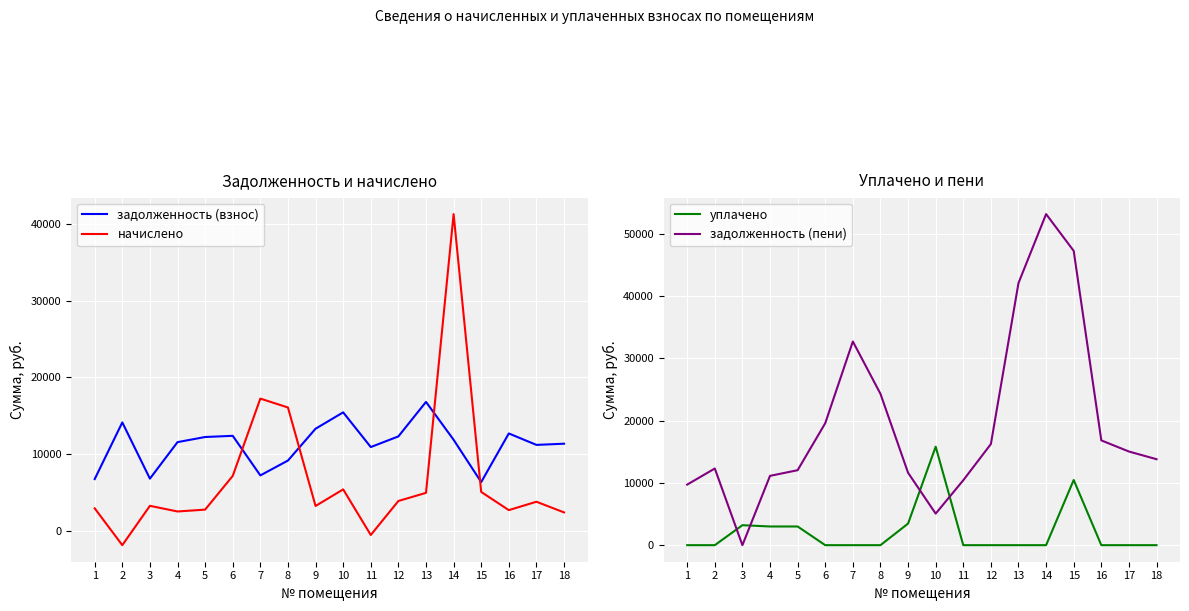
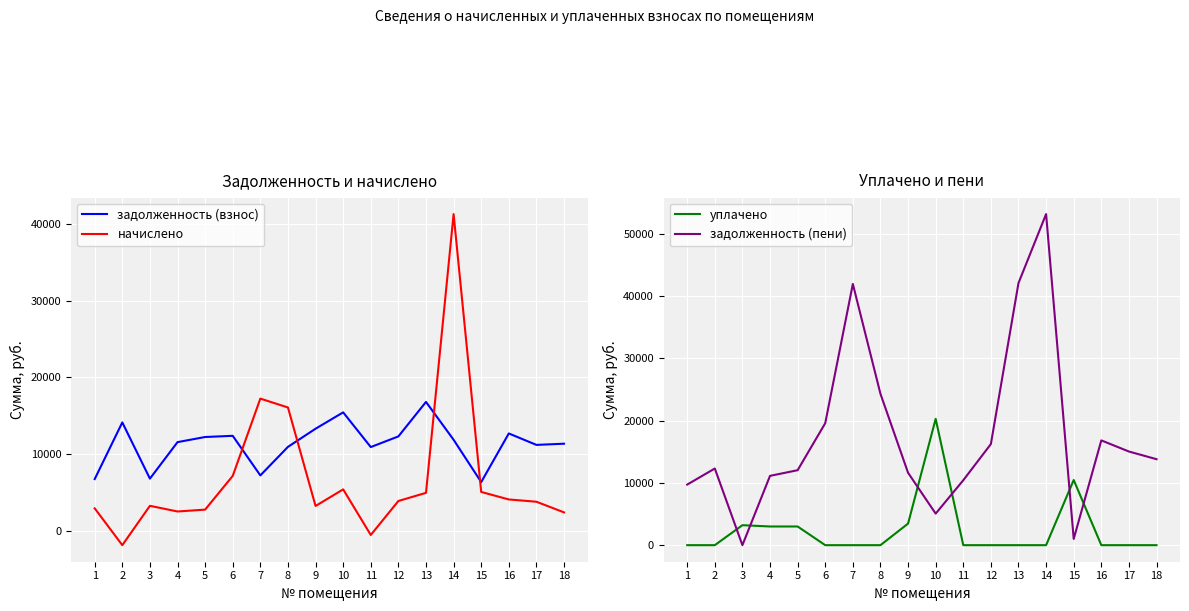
Задолженность и начислено, задолженность (взнос), 8: 9000 -> 11000
Задолженность и начислено, начислено, 16: 3000 -> 4000
Уплачено и пени, задолженность (пени), 7: 33000 -> 42000
Уплачено и пени, уплачено, 10: 16000 -> 20000
Уплачено и пени, задолженность (пени), 15: 47000 -> 1000
